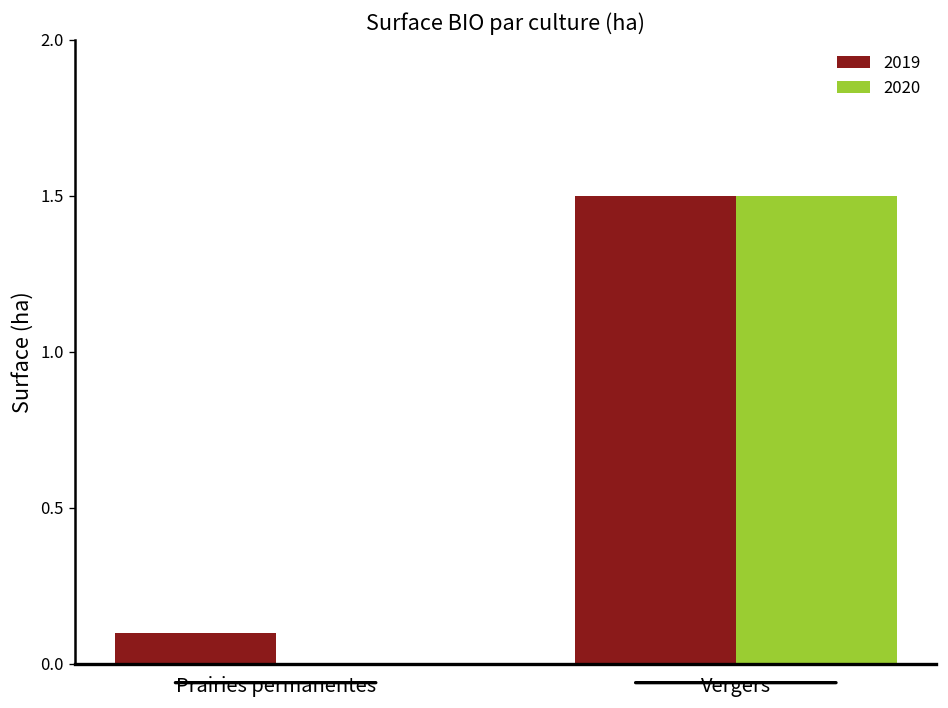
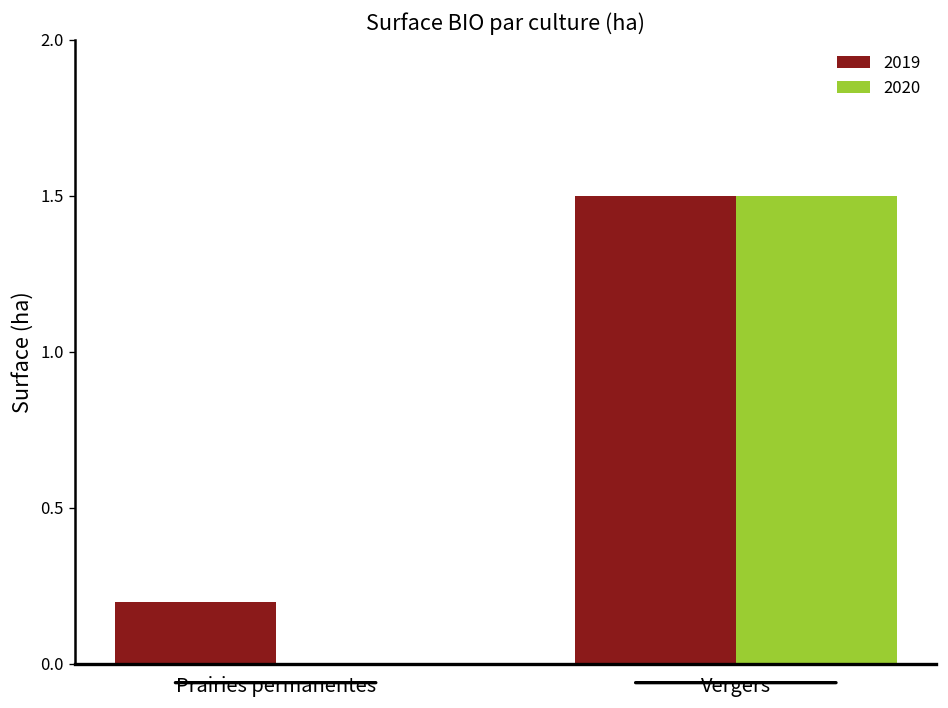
2019, Prairies permanentes: 0.1 -> 0.2
